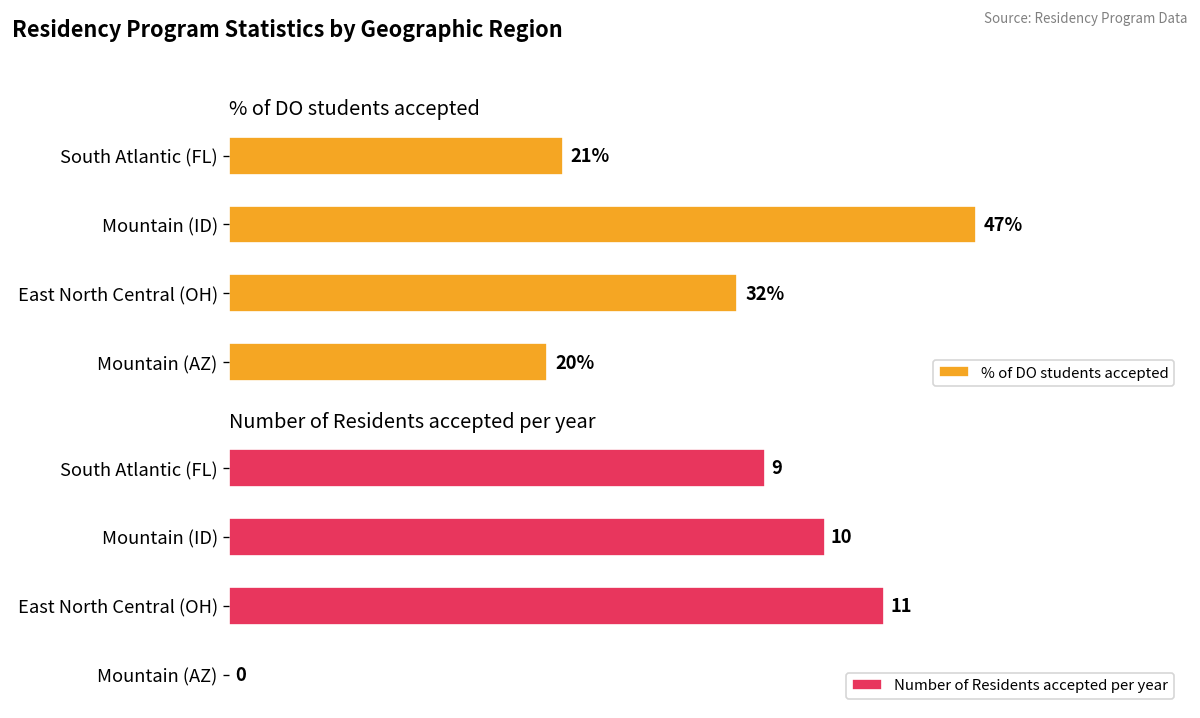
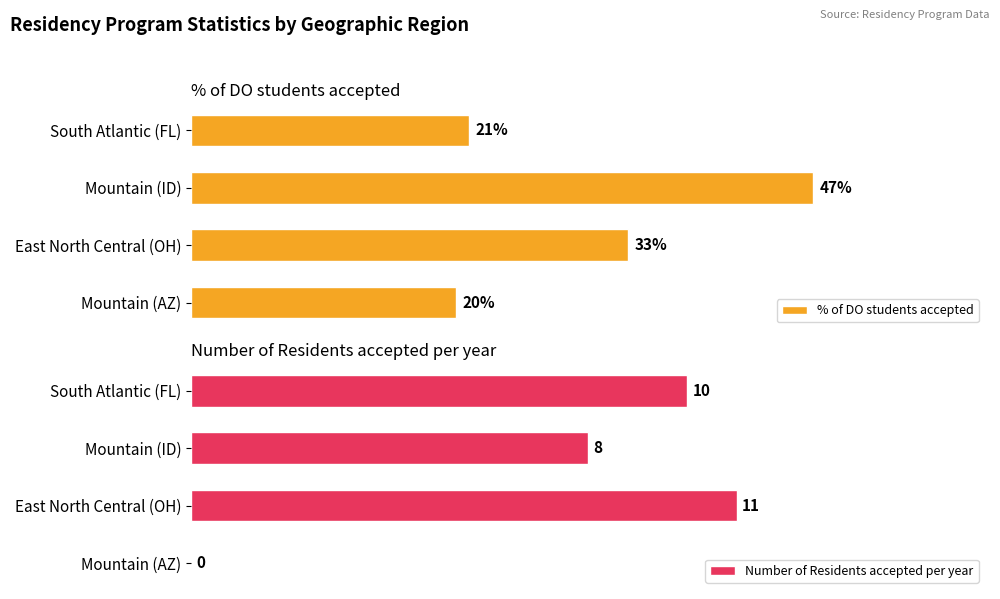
% of DO students accepted, East North Central (OH): 32% -> 33%
Number of Residents accepted per year, South Atlantic (FL): 9 -> 10
Number of Residents accepted per year, Mountain (ID): 10 -> 8
